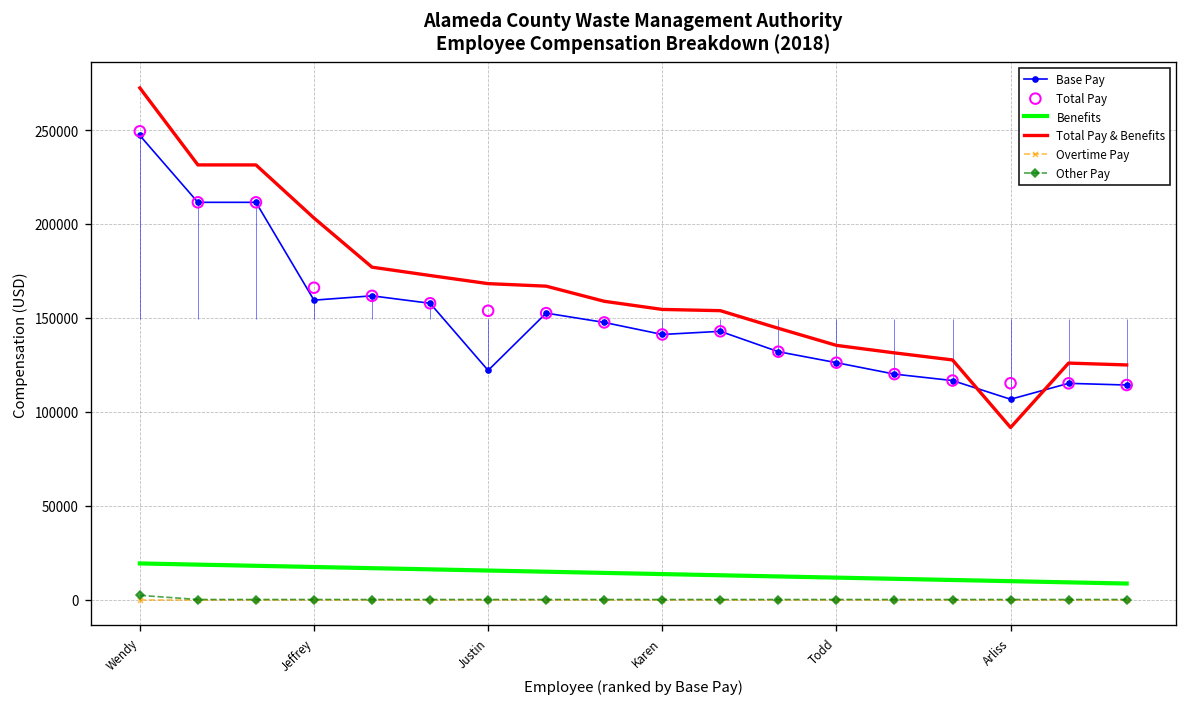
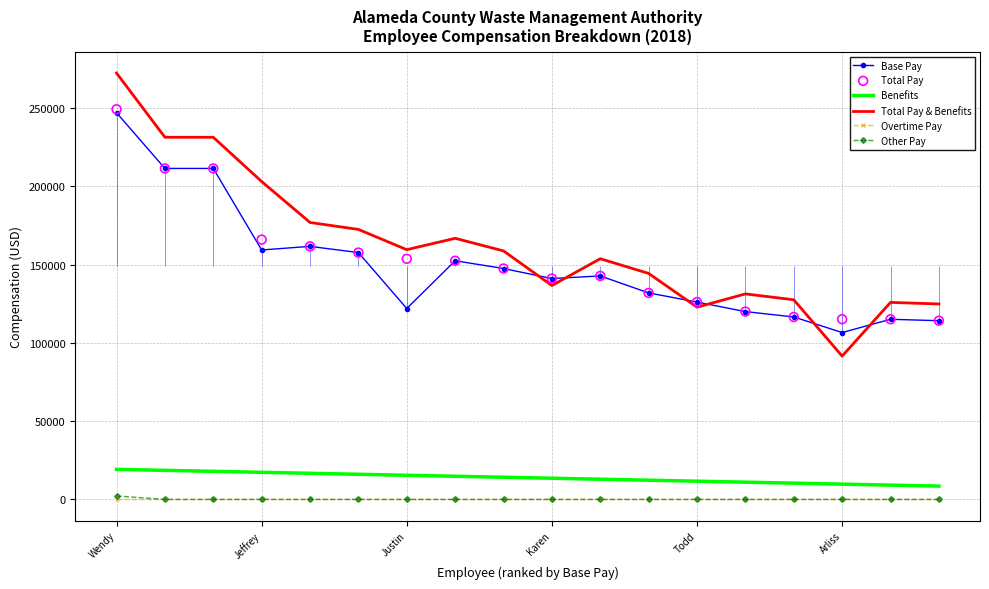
Total Pay & Benefits, Justin: 168000 -> 160000
Total Pay & Benefits, Karen: 154000 -> 137000
Total Pay & Benefits, Todd: 135000 -> 123000
